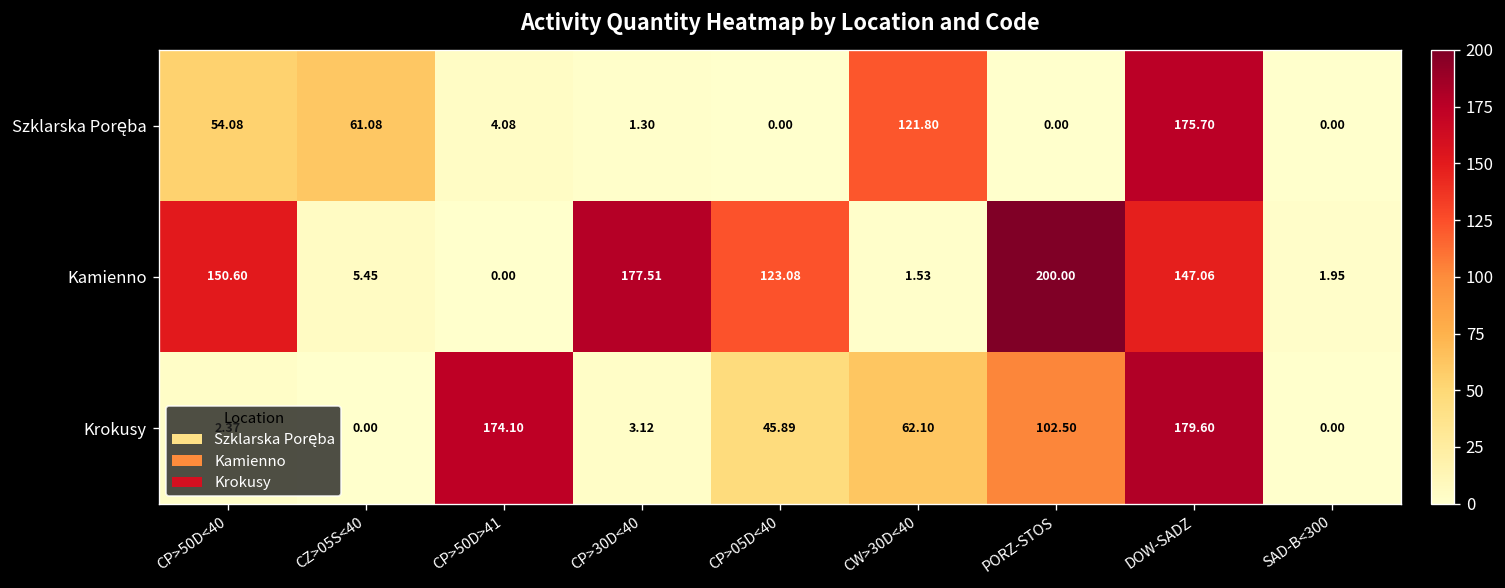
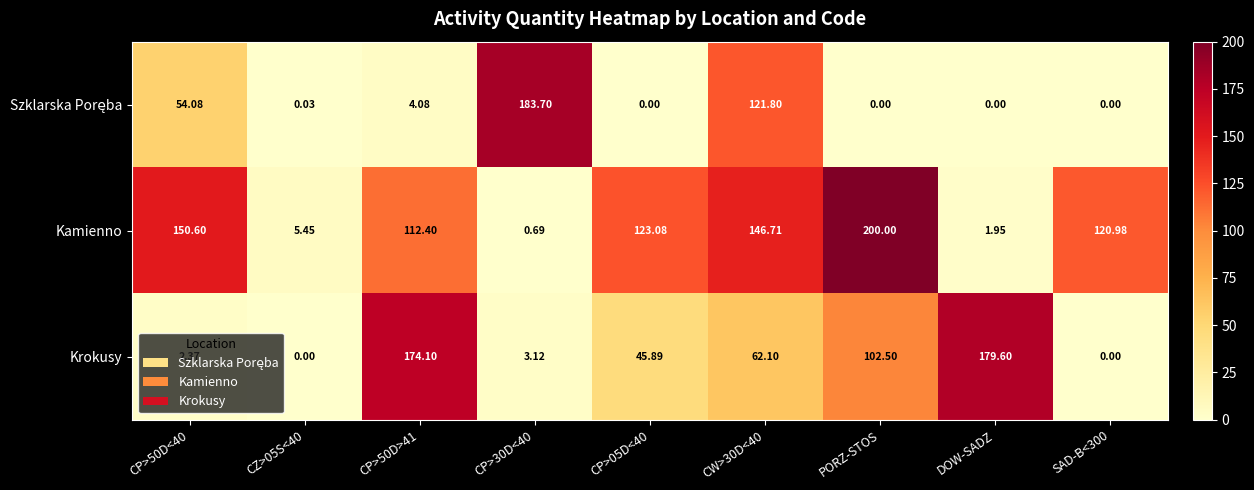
Szklarska Poręba, CZ>05S<40: 61.08 -> 0.03
Szklarska Poręba, CP>30D<40: 1.30 -> 183.70
Szklarska Poręba, DOW-SADZ: 175.70 -> 0.00
Kamienno, CP>50D>41: 0.00 -> 112.40
Kamienno, CP>30D<40: 177.51 -> 0.69
Kamienno, CW>30D<40: 1.53 -> 146.71
Kamienno, DOW-SADZ: 147.06 -> 1.95
Kamienno, SAD-B<300: 1.95 -> 120.98
